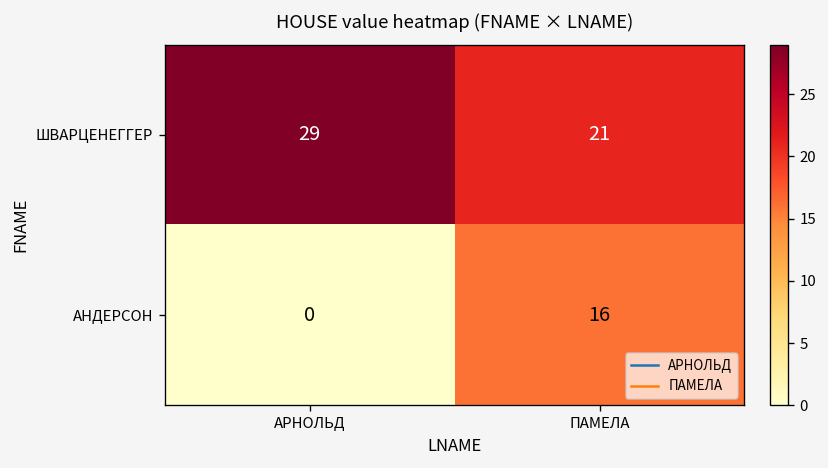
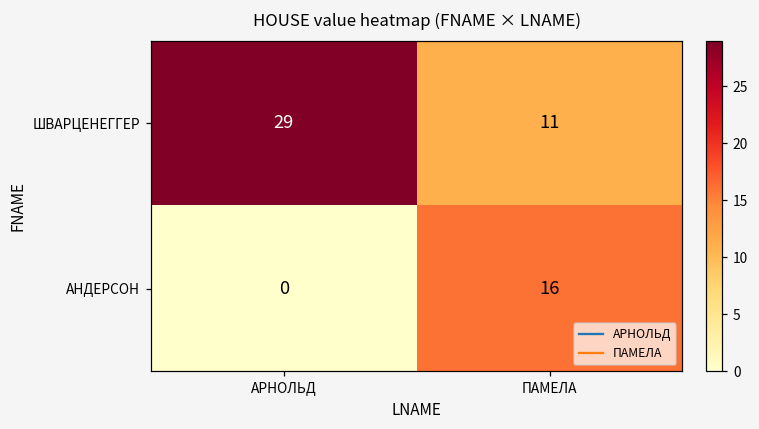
ШВАРЦЕНЕГГЕР, ПАМЕЛА: 21 -> 11
